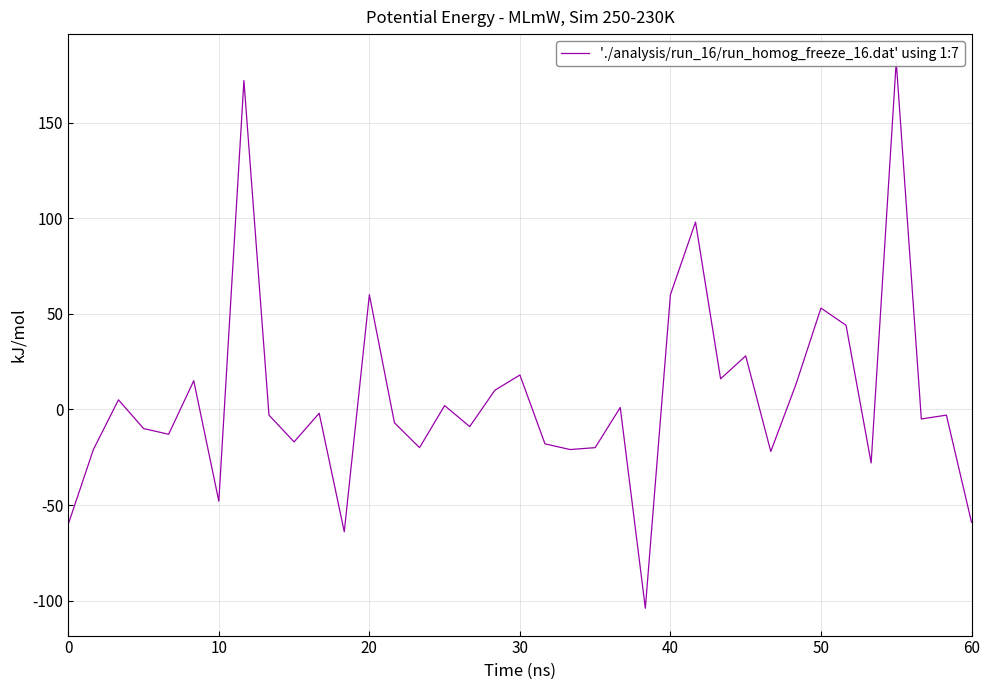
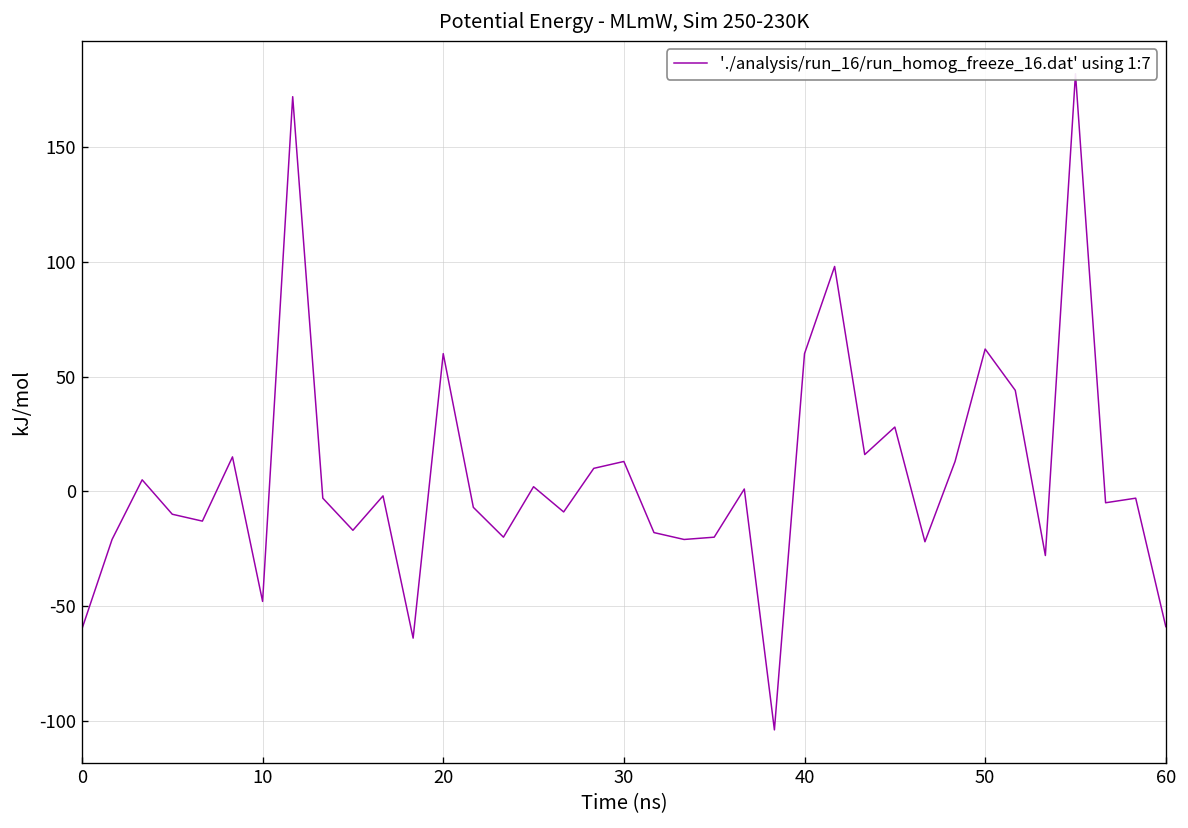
30: 18 -> 13
50: 53 -> 62
